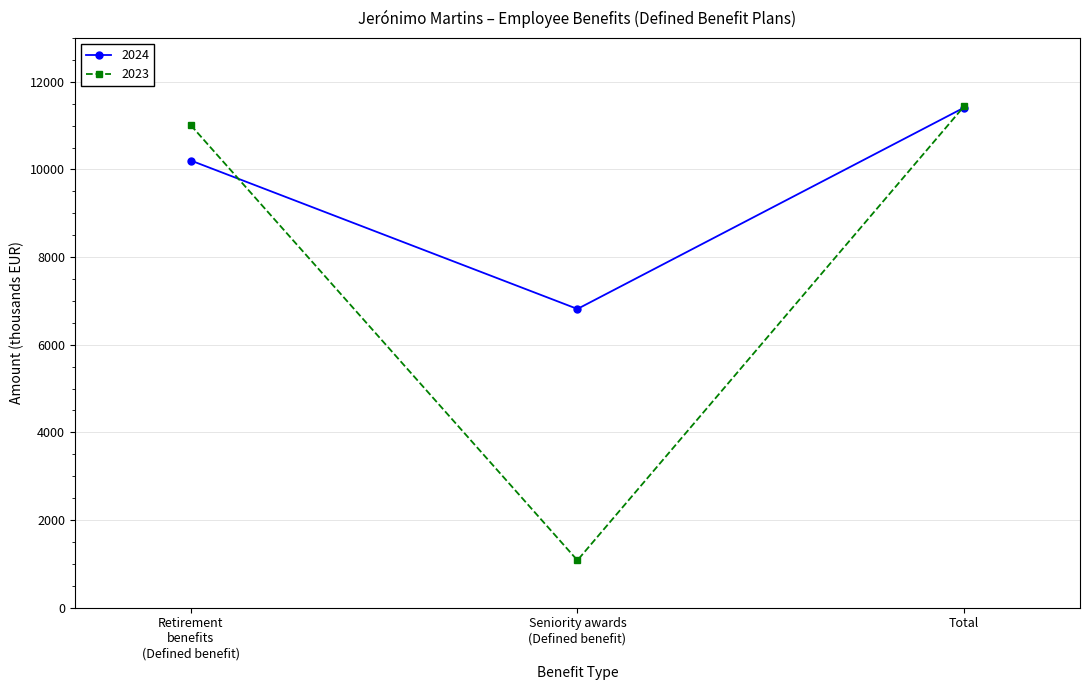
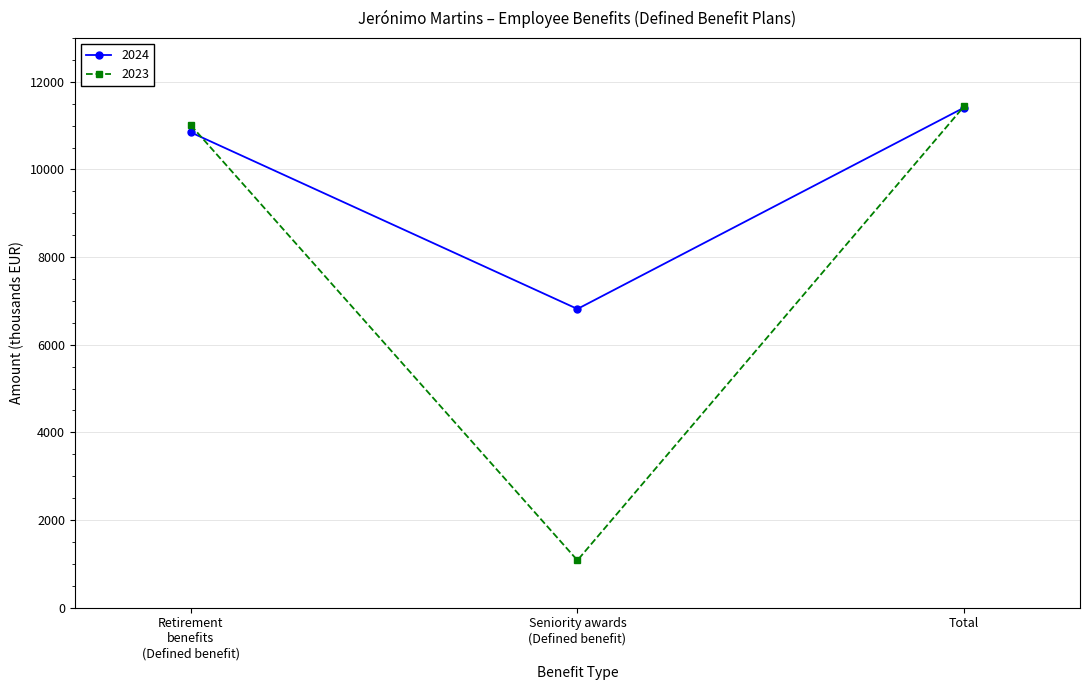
2024, Retirement benefits (Defined benefit): 10200 -> 10800
